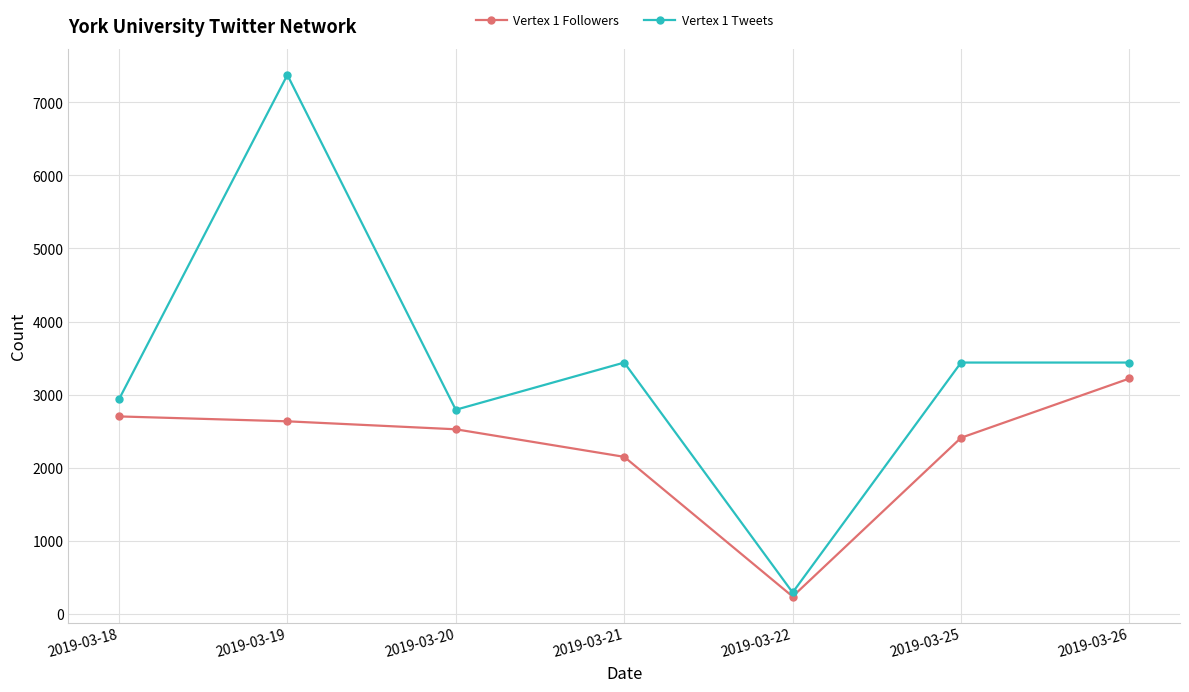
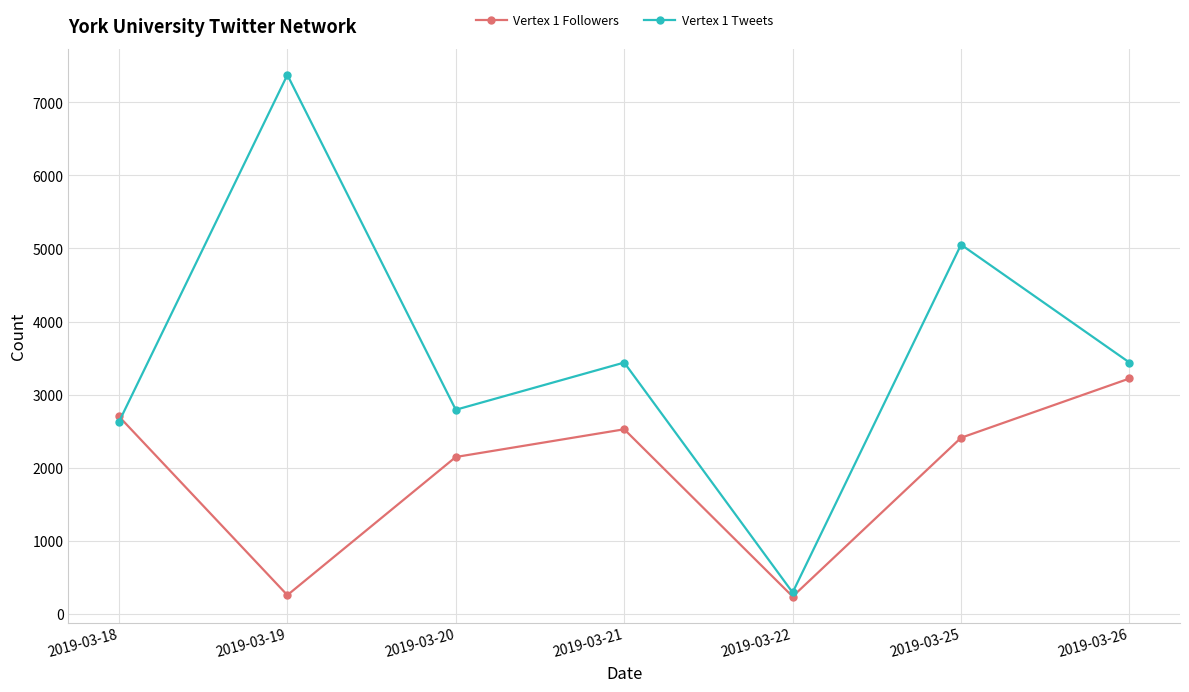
Vertex 1 Tweets, 2019-03-18: 2900 -> 2600
Vertex 1 Followers, 2019-03-19: 2600 -> 300
Vertex 1 Followers, 2019-03-20: 2500 -> 2100
Vertex 1 Followers, 2019-03-21: 2100 -> 2500
Vertex 1 Tweets, 2019-03-25: 3400 -> 5100
